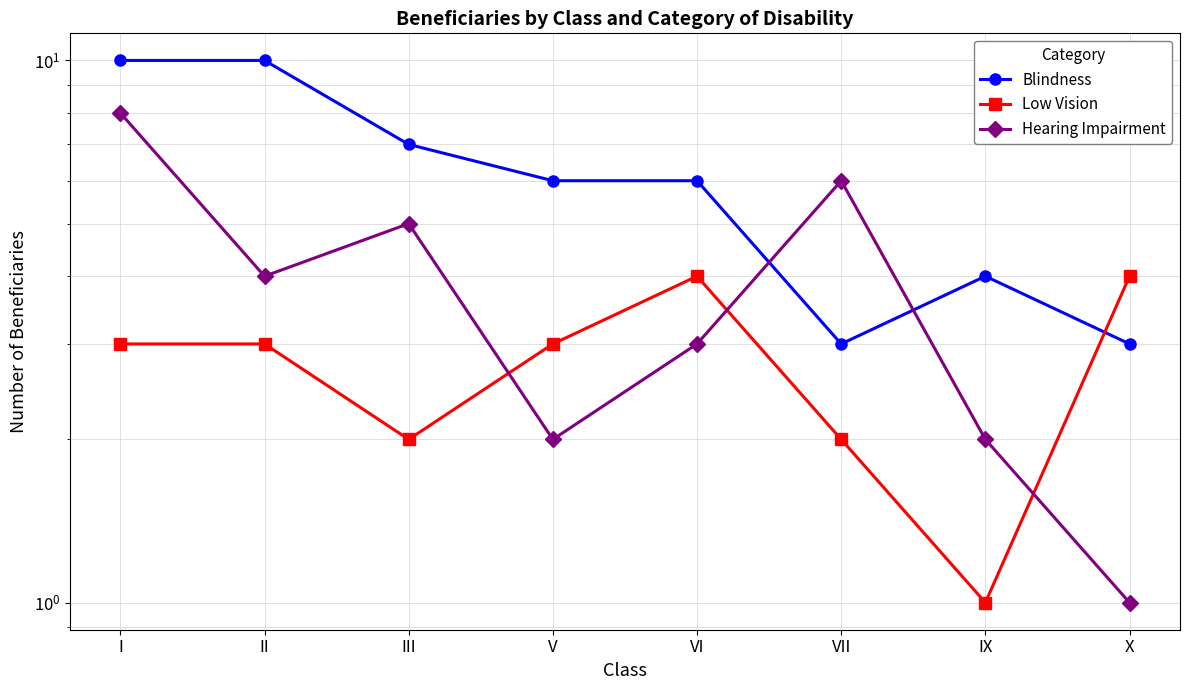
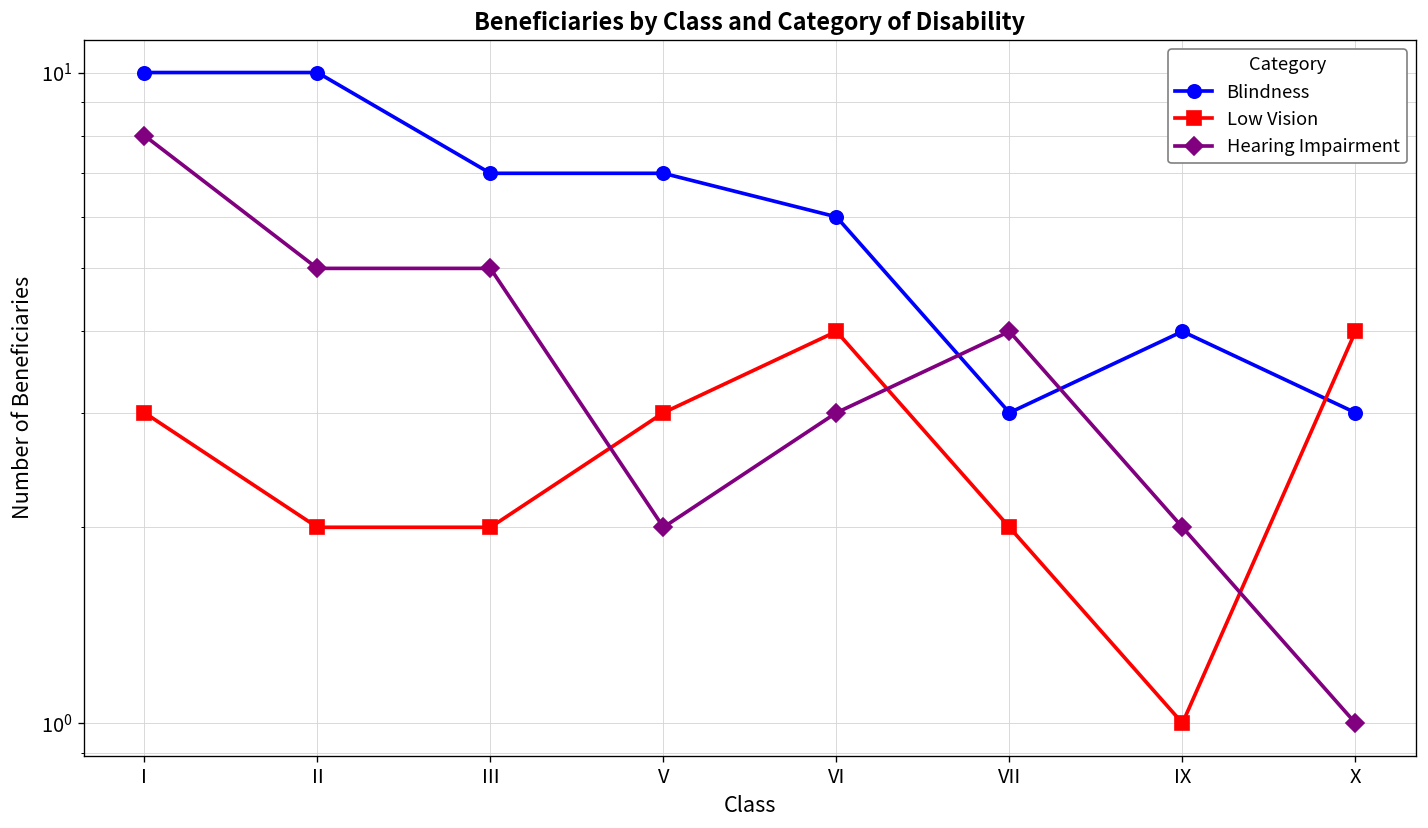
Low Vision, II: 3 -> 2
Hearing Impairment, II: 4 -> 5
Blindness, V: 6 -> 7
Hearing Impairment, VII: 6 -> 4
